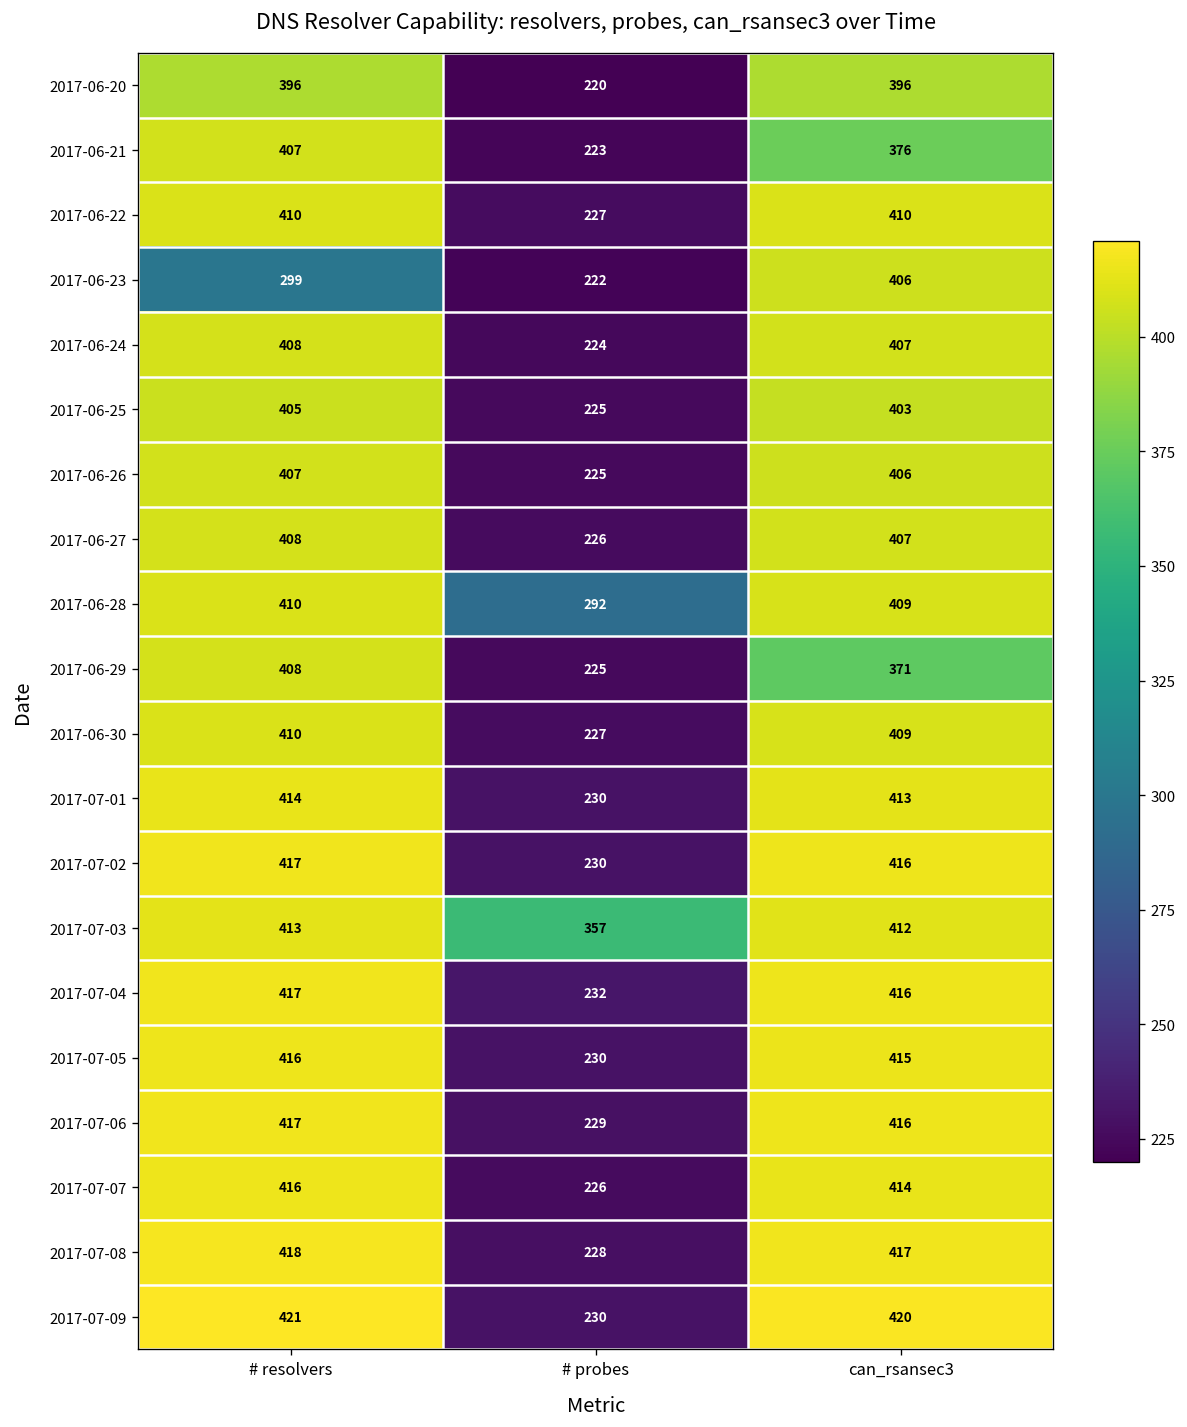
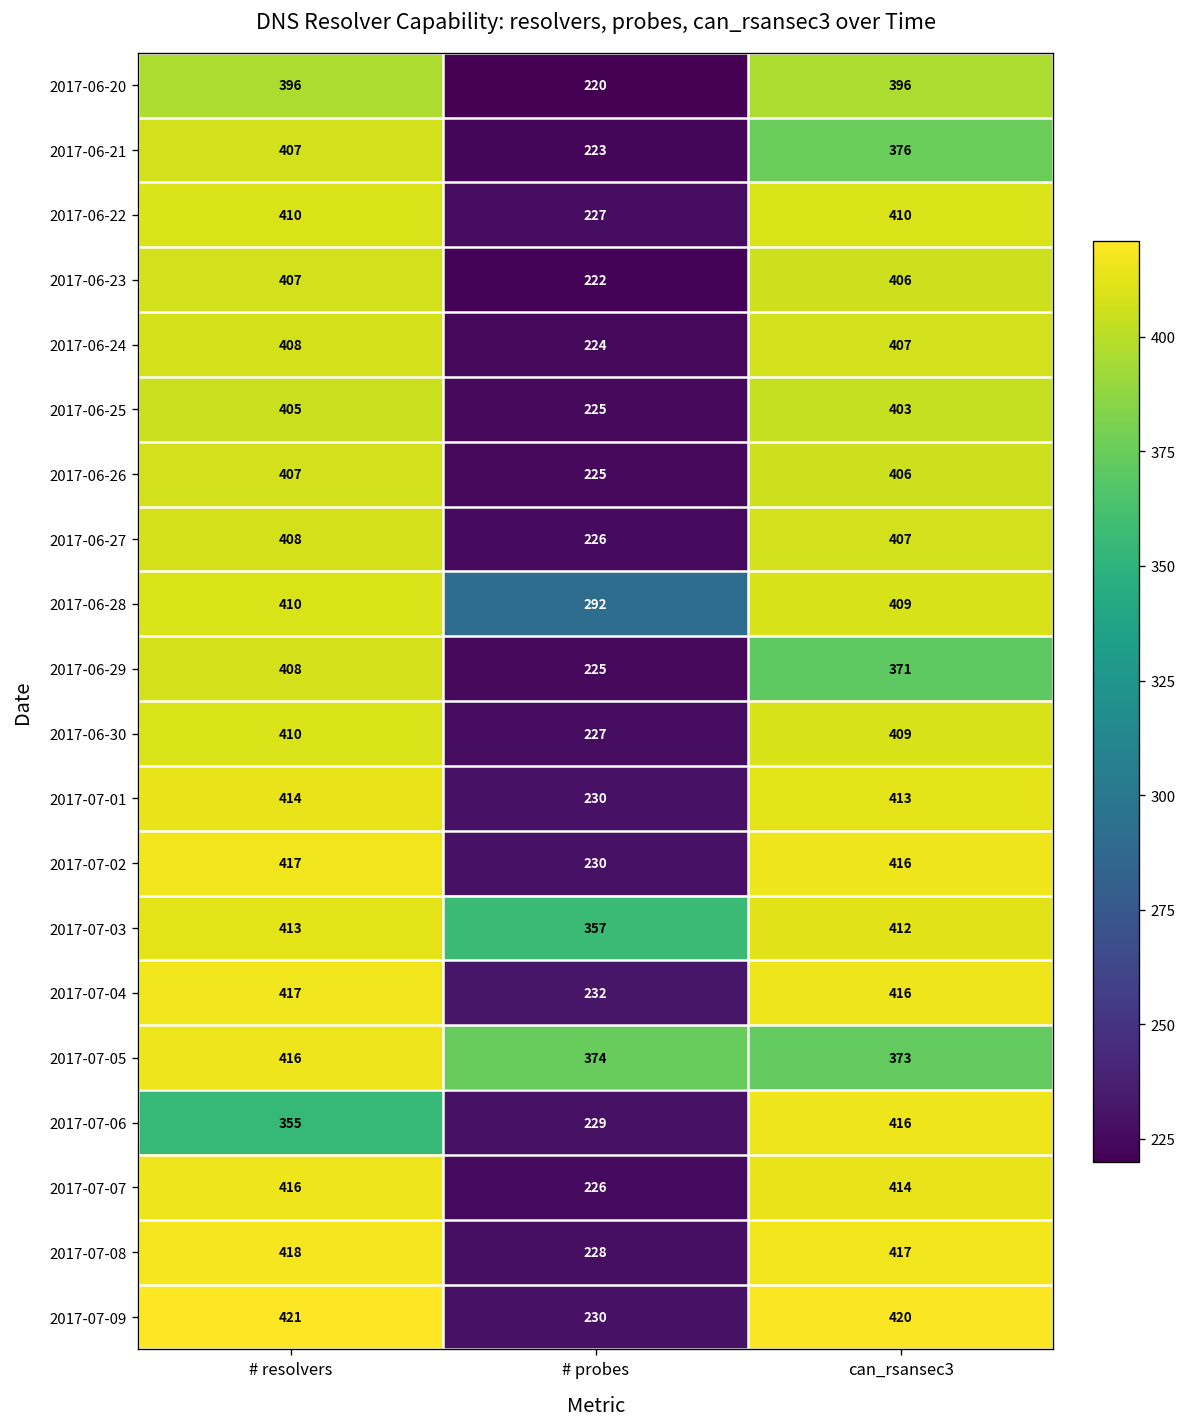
2017-06-23, # resolvers: 299 -> 407
2017-07-05, # probes: 230 -> 374
2017-07-05, can_rsansec3: 415 -> 373
2017-07-06, # resolvers: 417 -> 355
